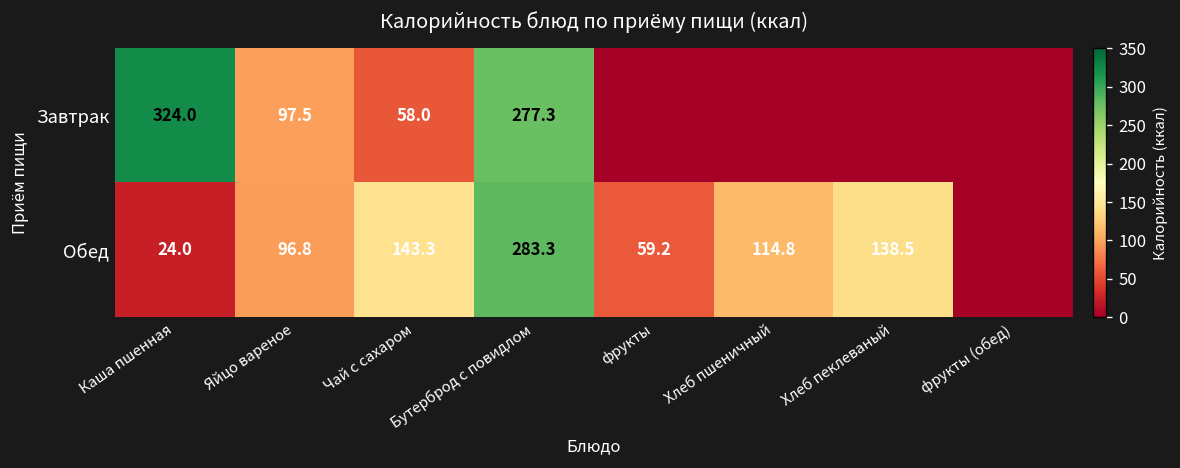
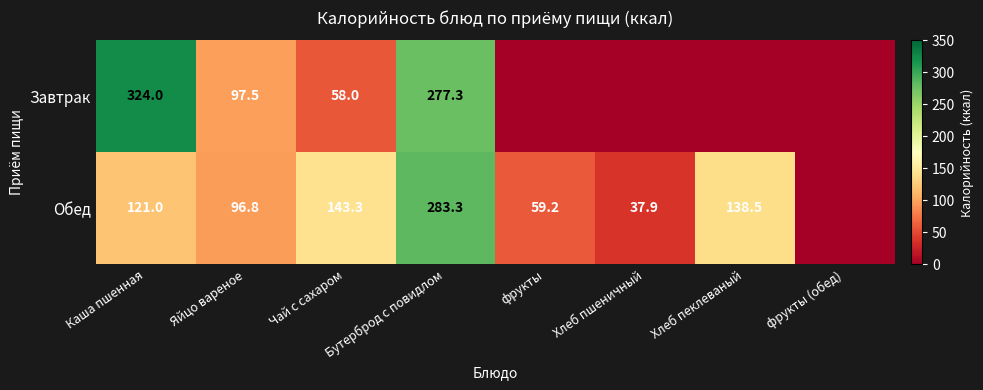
Обед, Каша пшенная: 24.0 -> 121.0
Обед, Хлеб пшеничный: 114.8 -> 37.9
